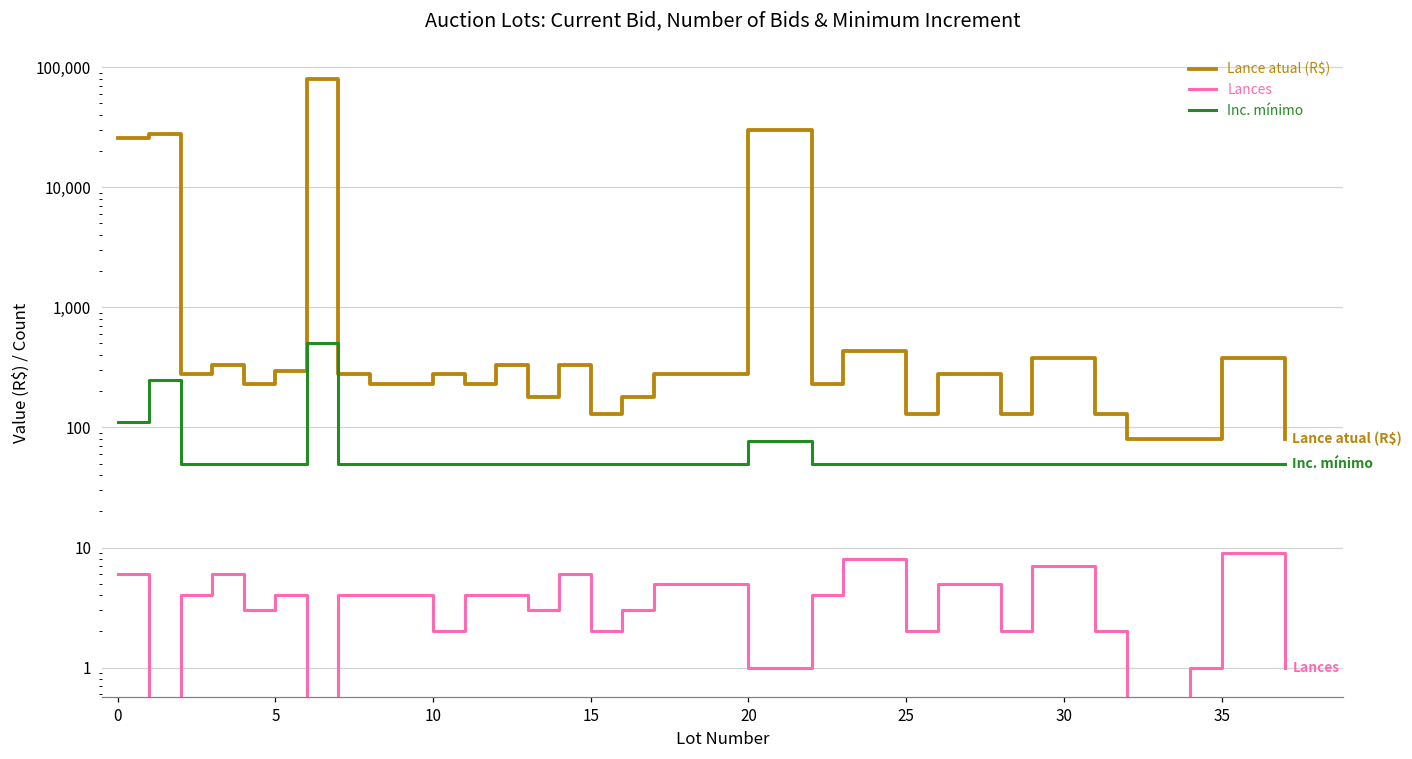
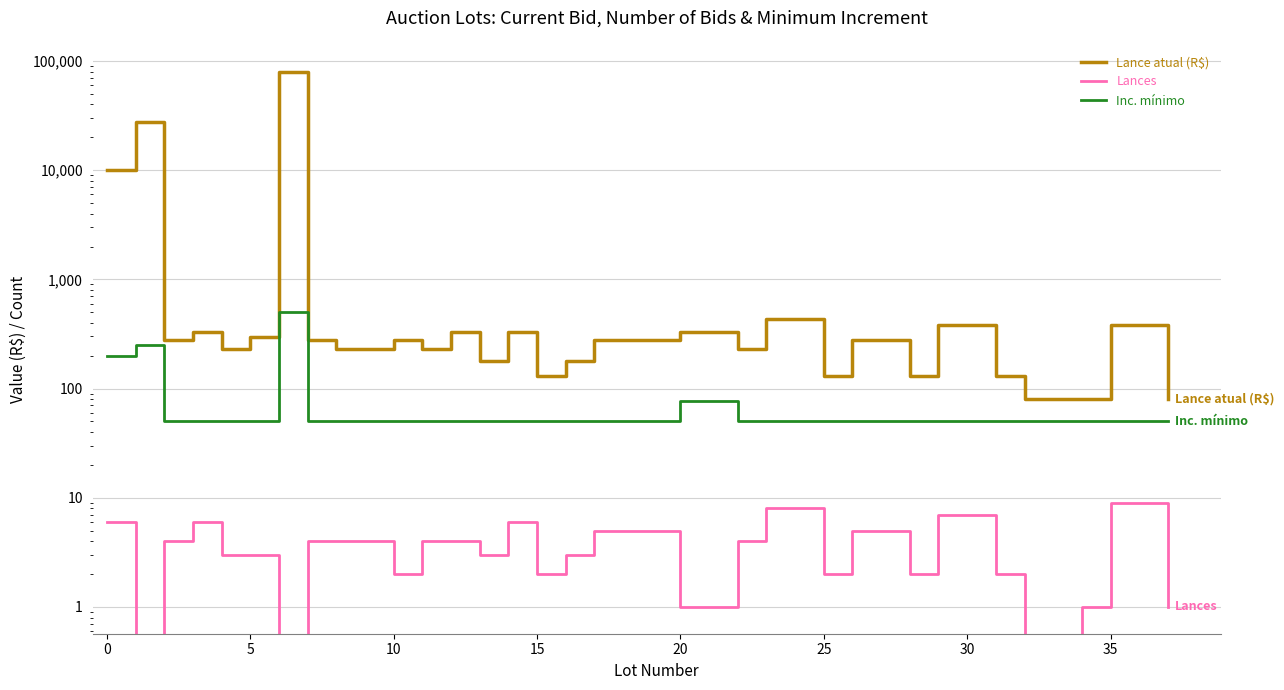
Lance atual (R$), 0: 26,000 -> 10,000
Inc. mínimo, 0: 110 -> 200
Lances, 5: 4 -> 3
Lance atual (R$), 20: 30,000 -> 330
